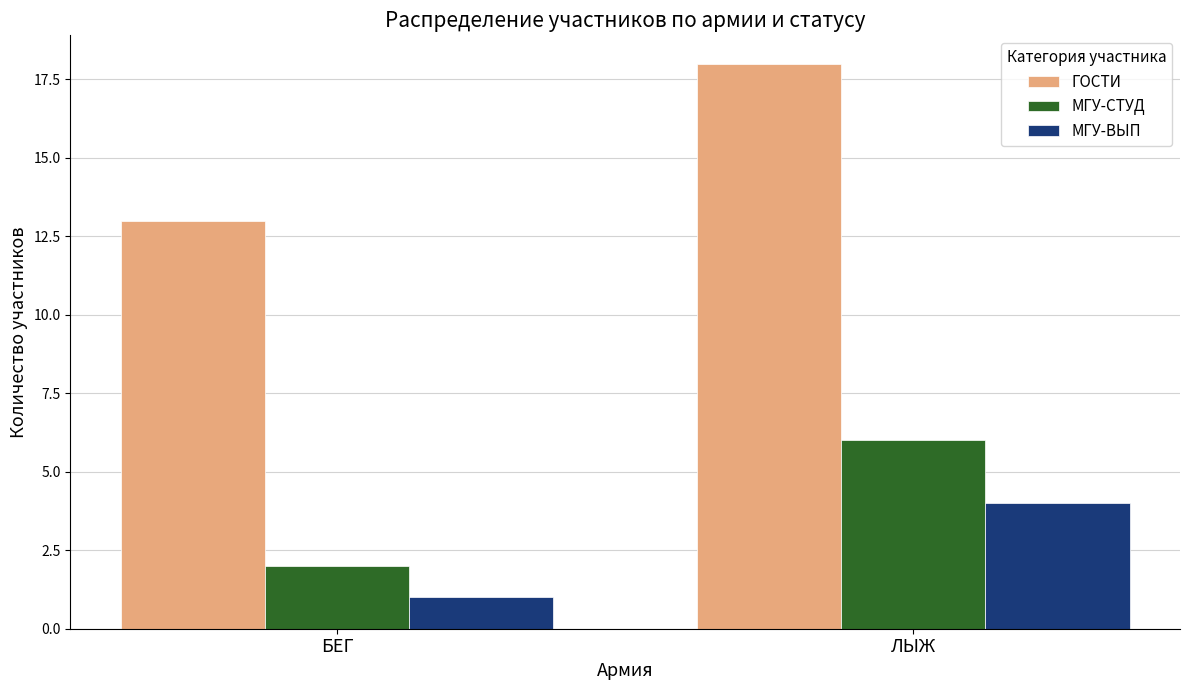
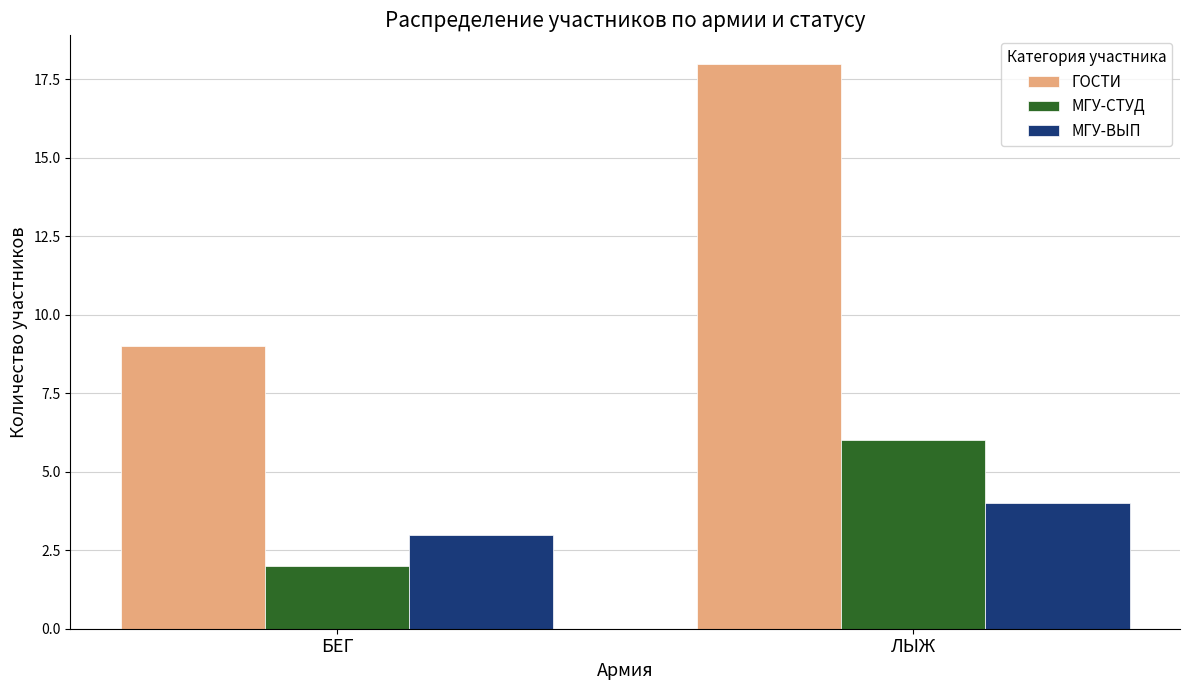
ГОСТИ, БЕГ: 13 -> 9
МГУ-ВЫП, БЕГ: 1 -> 3
